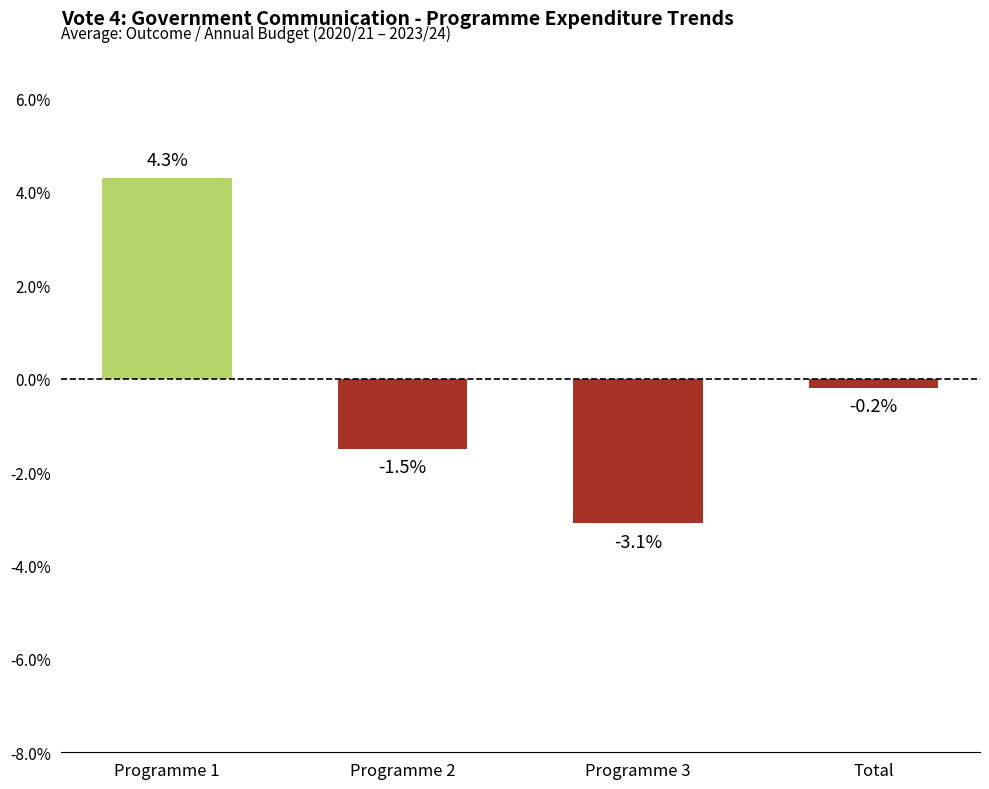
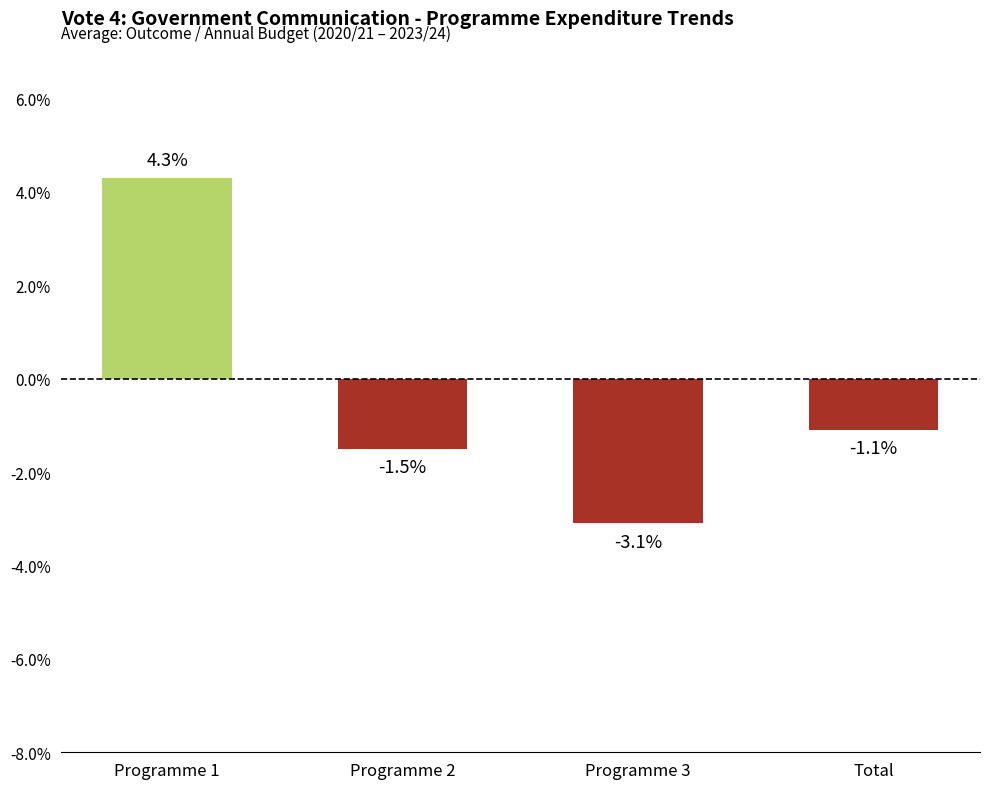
Total: -0.2% -> -1.1%
